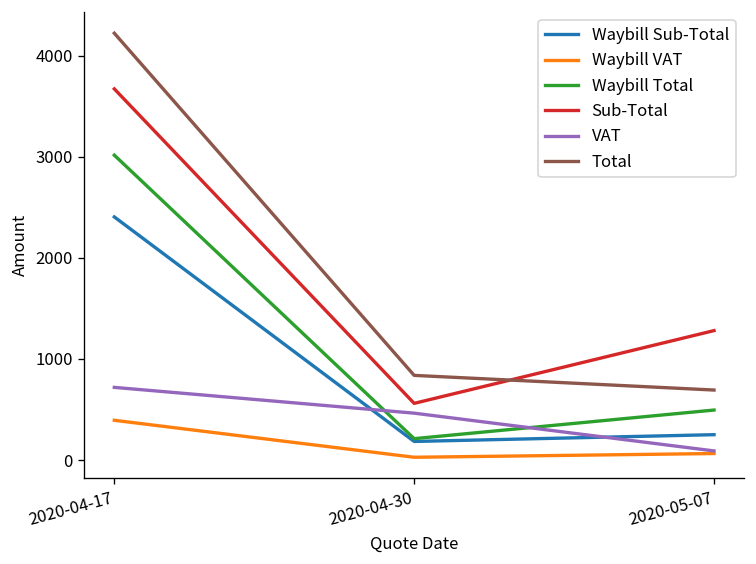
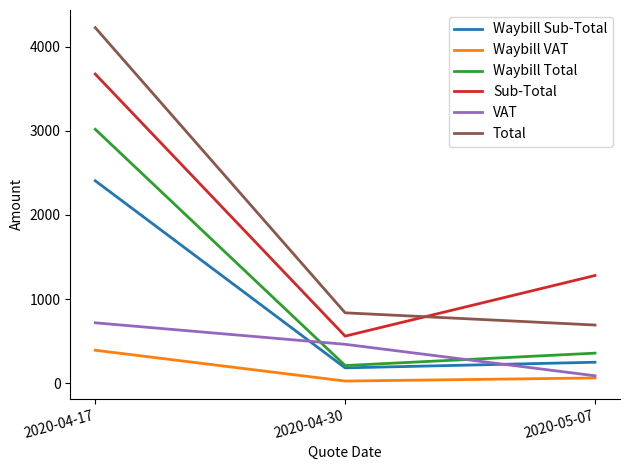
Waybill Total, 2020-05-07: 500 -> 400
